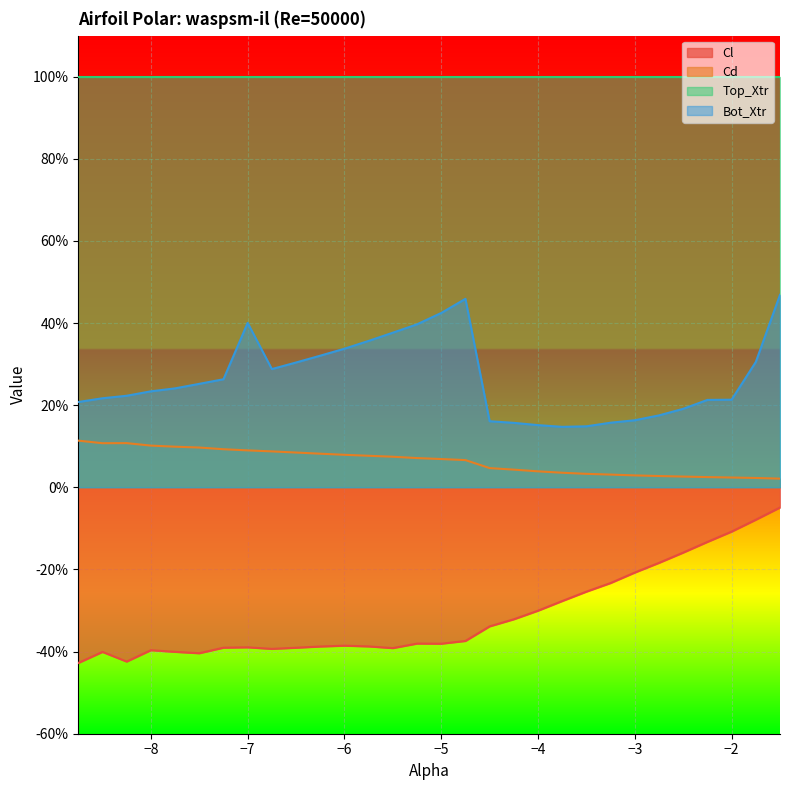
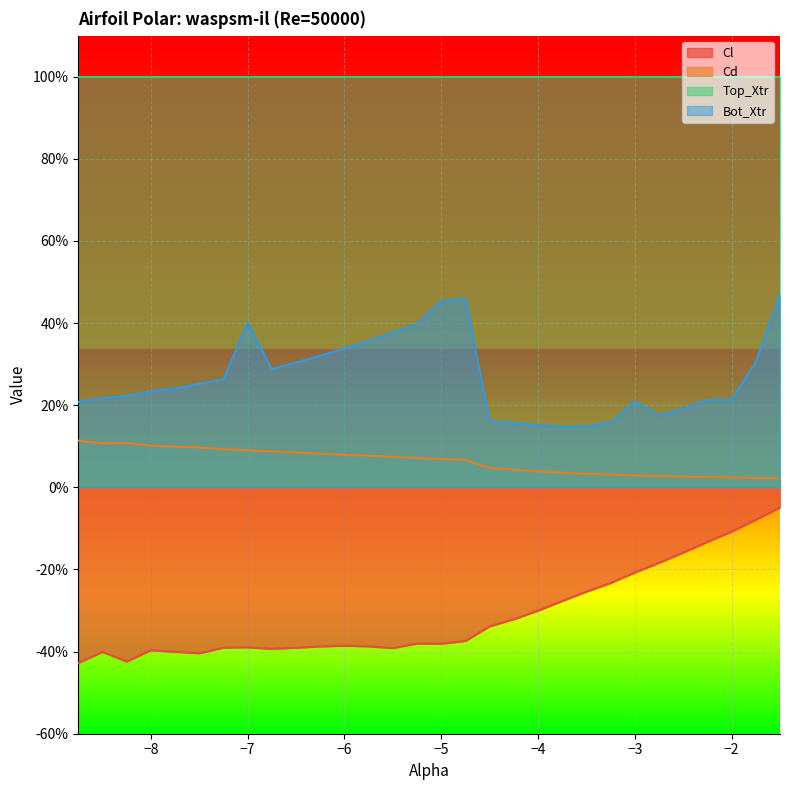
Bot_Xtr, −5: 42% -> 45%
Bot_Xtr, −3: 16% -> 21%
